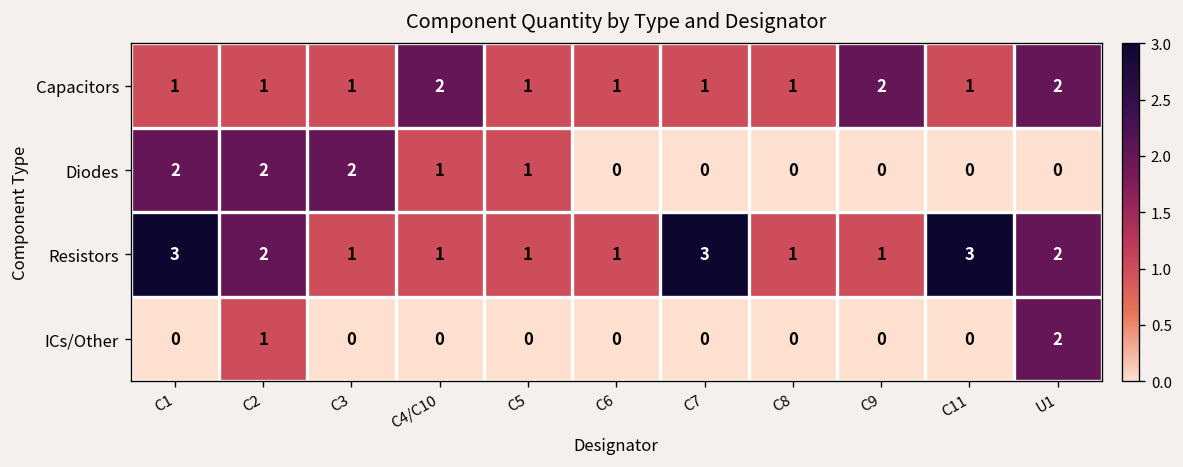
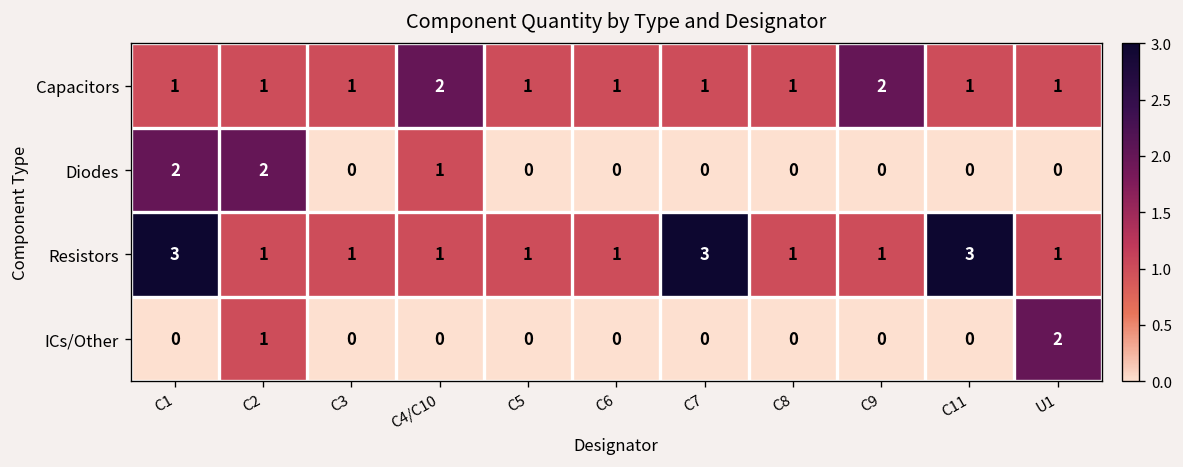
Capacitors, U1: 2 -> 1
Diodes, C3: 2 -> 0
Diodes, C5: 1 -> 0
Resistors, C2: 2 -> 1
Resistors, U1: 2 -> 1
